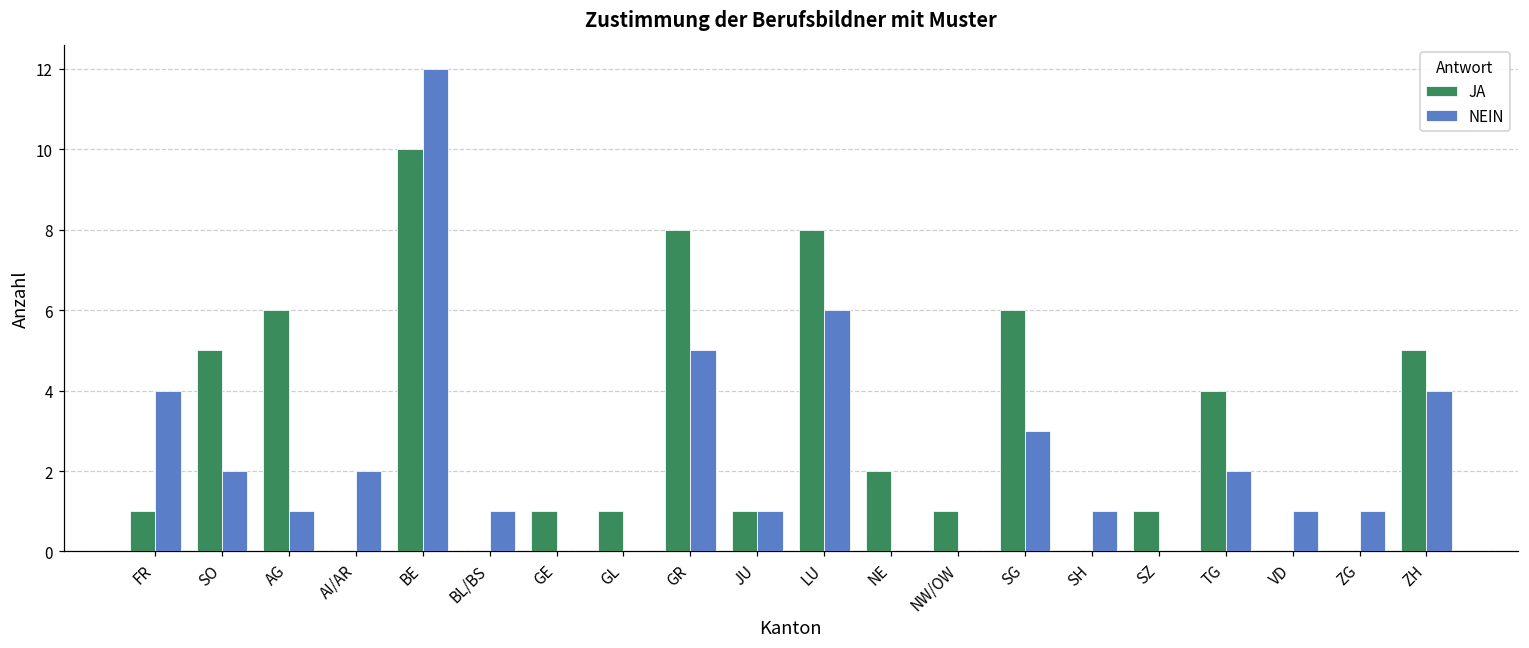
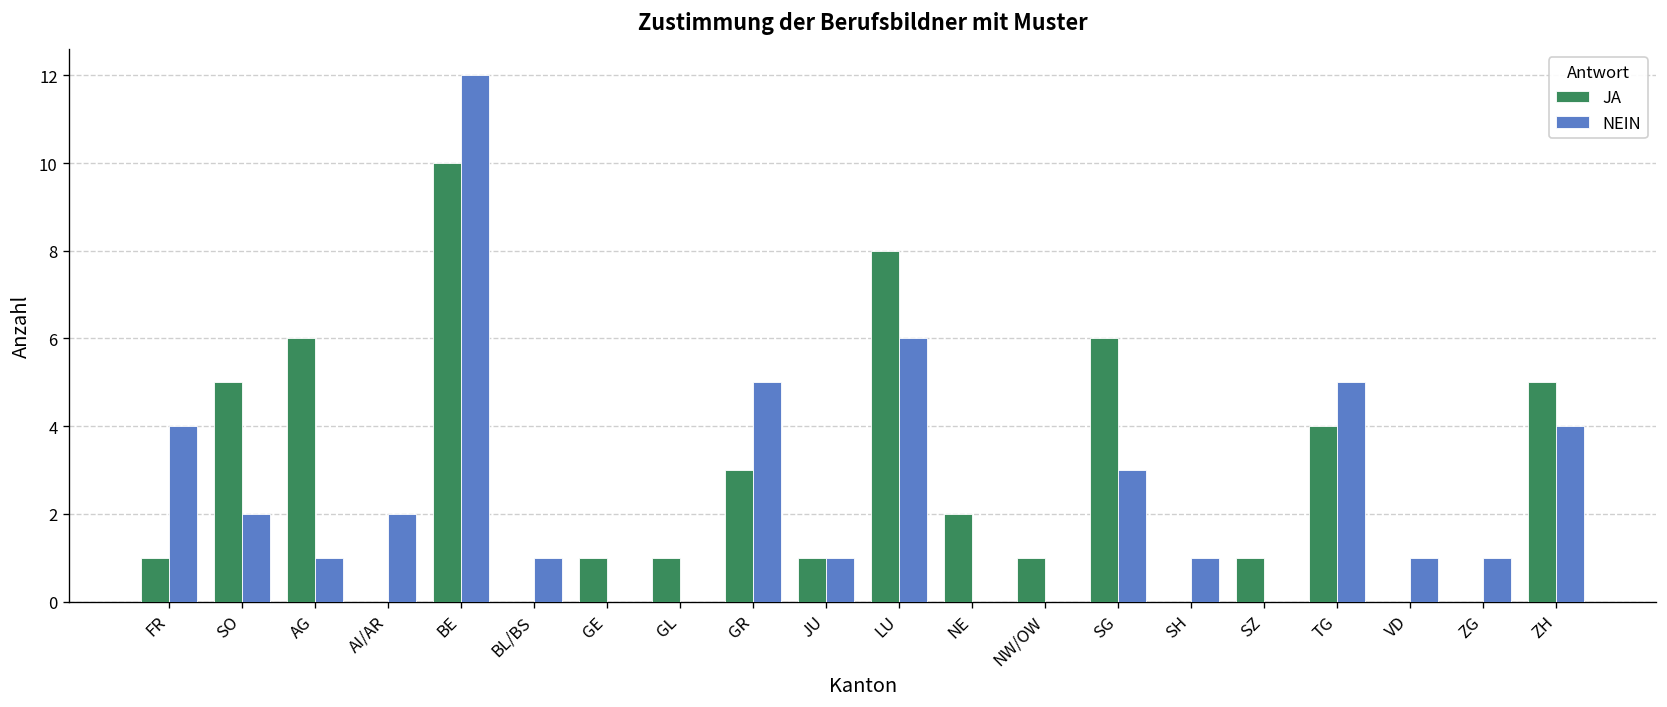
JA, GR: 8 -> 3
NEIN, TG: 2 -> 5
